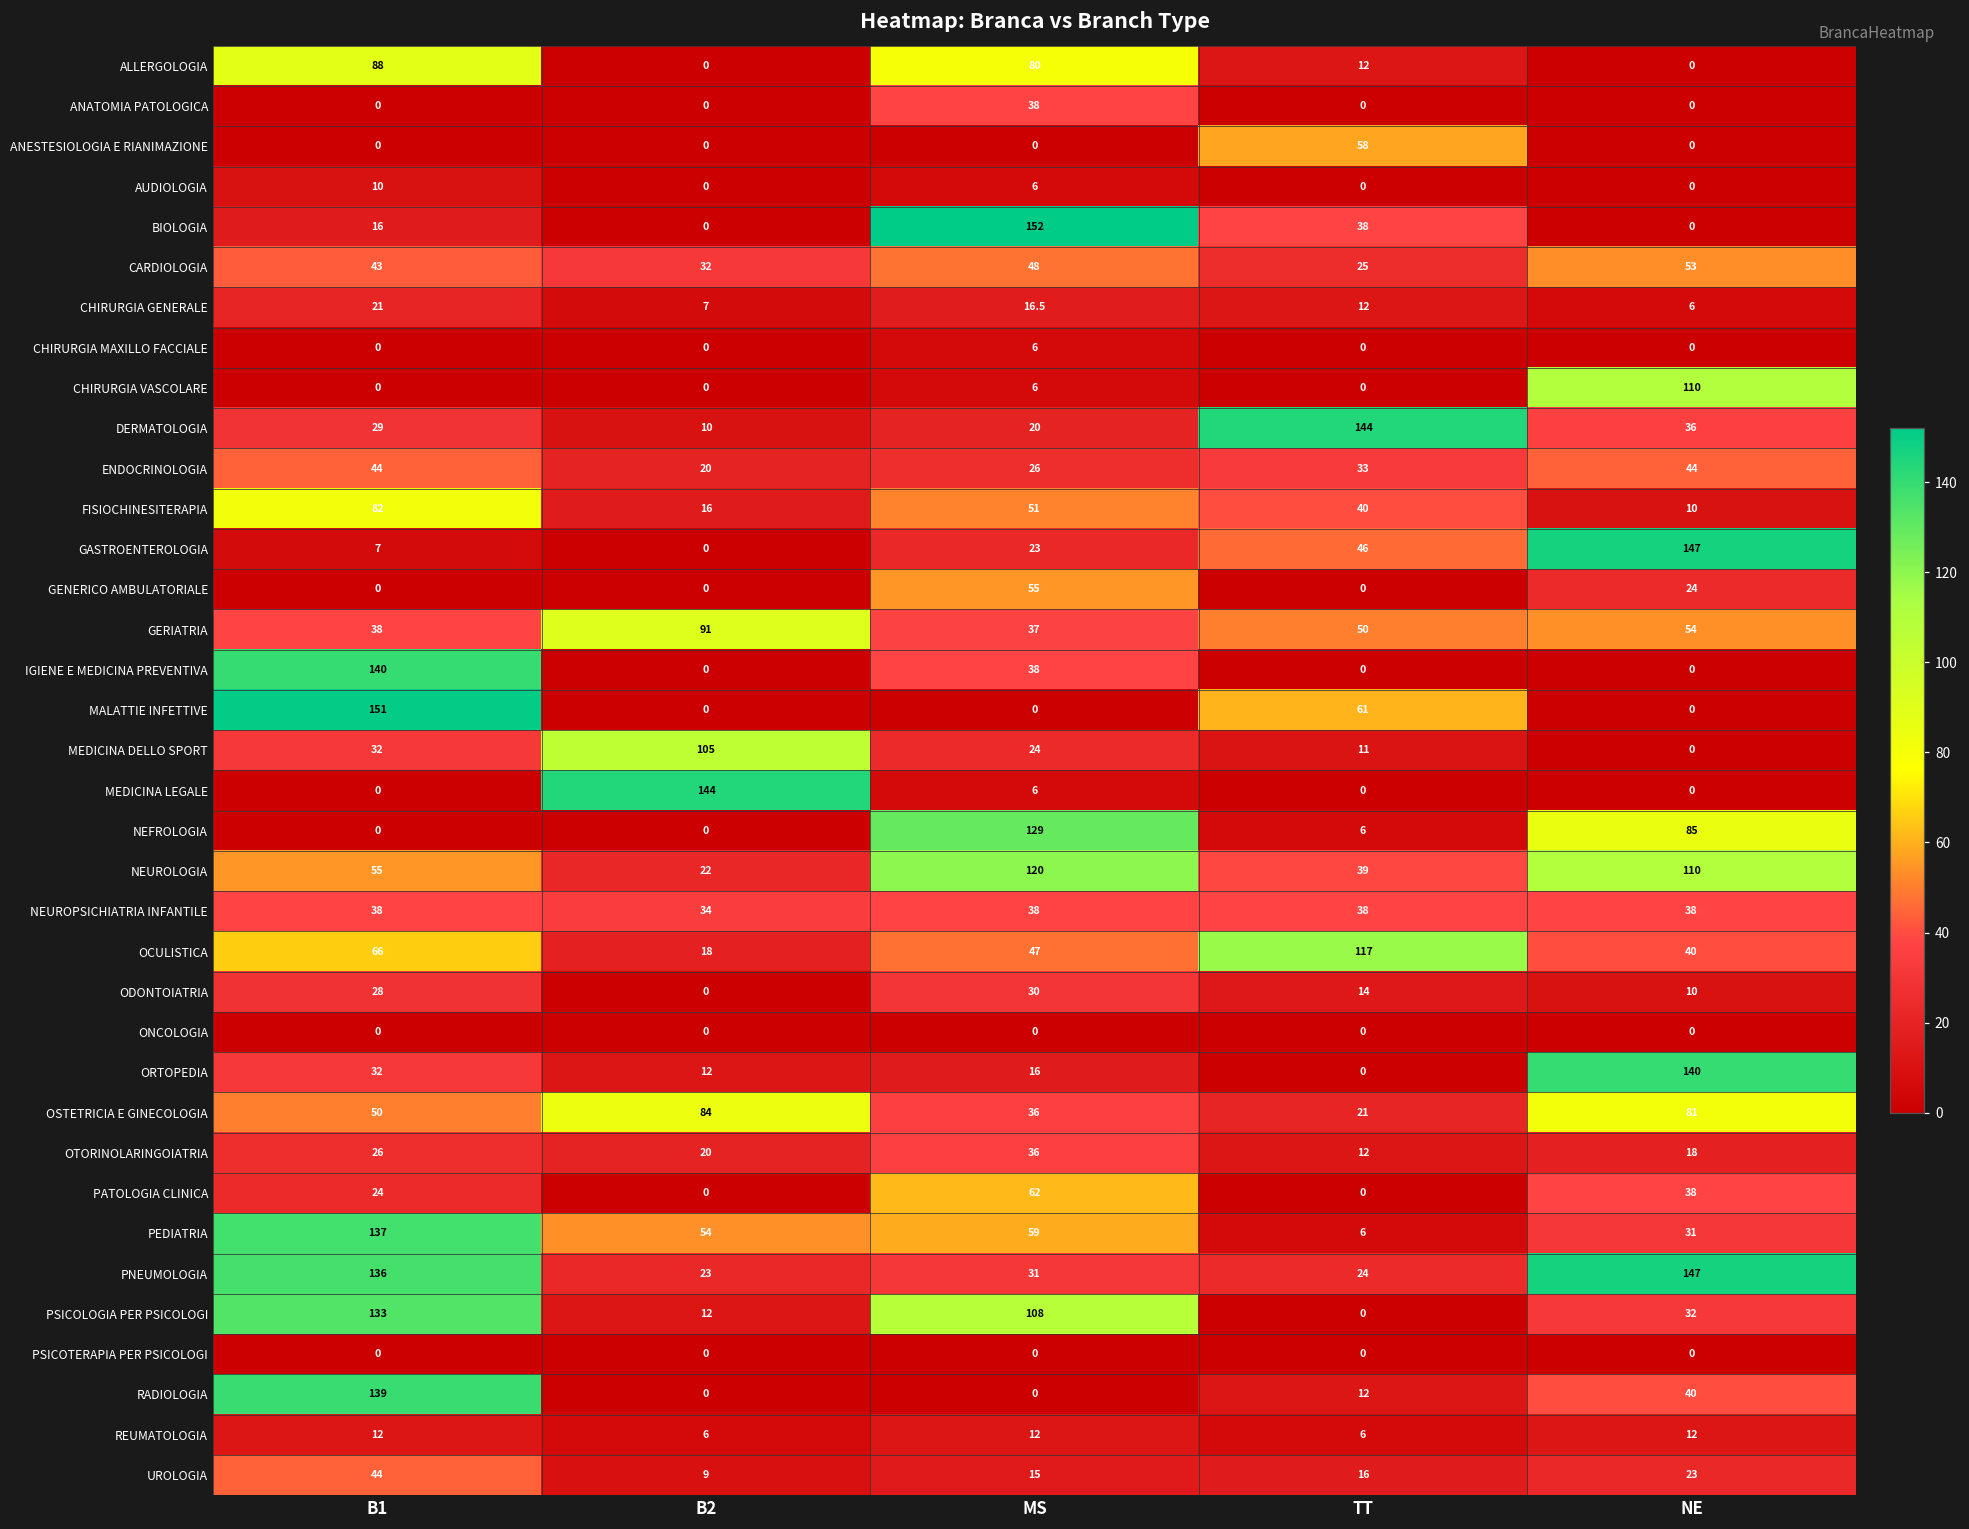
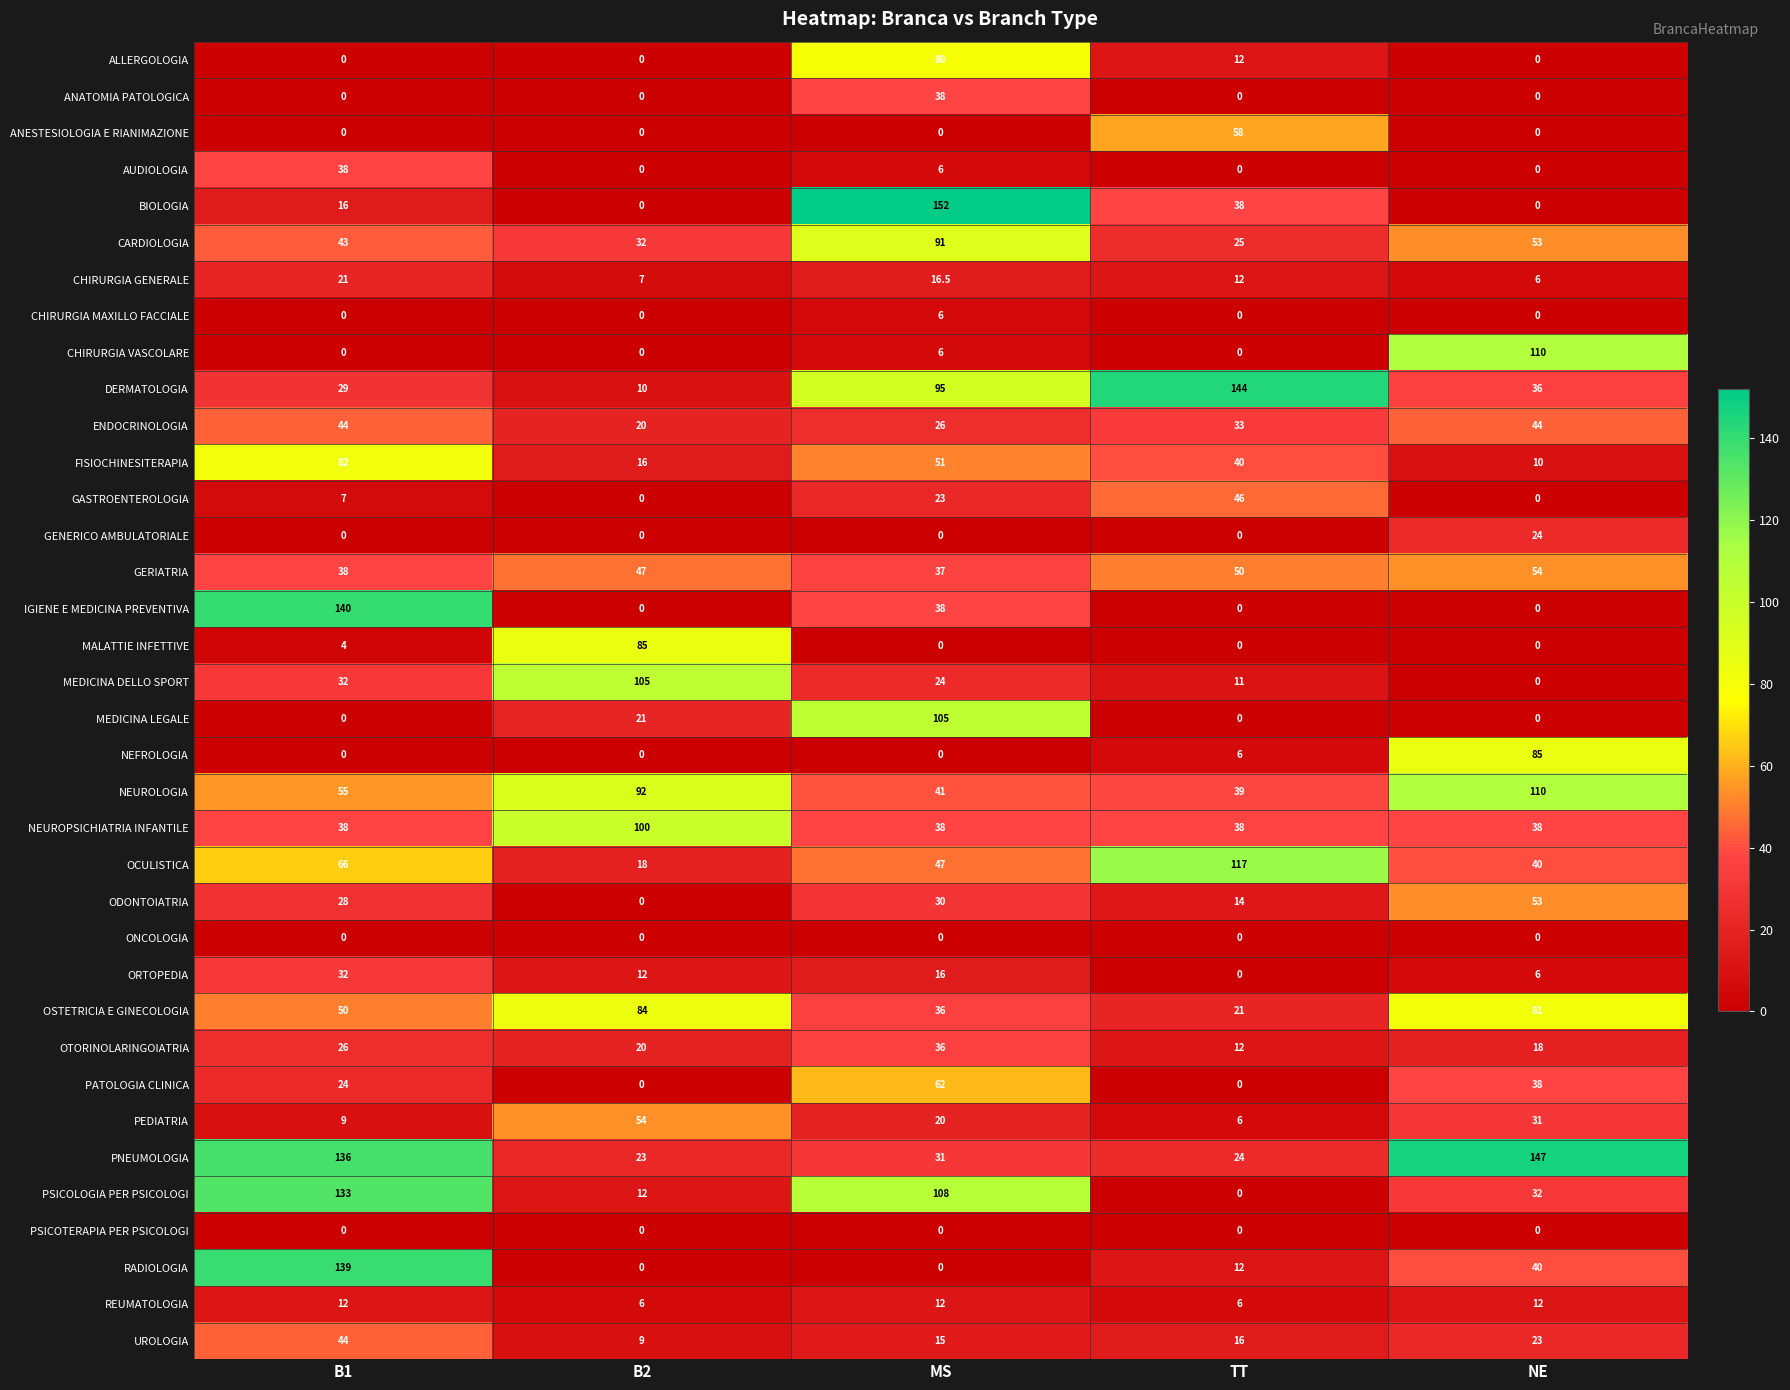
ALLERGOLOGIA, B1: 88 -> 0
AUDIOLOGIA, B1: 10 -> 38
CARDIOLOGIA, MS: 48 -> 91
DERMATOLOGIA, MS: 20 -> 95
GASTROENTEROLOGIA, NE: 147 -> 0
GENERICO AMBULATORIALE, MS: 55 -> 0
GERIATRIA, B2: 91 -> 47
MALATTIE INFETTIVE, B1: 151 -> 4
MALATTIE INFETTIVE, B2: 0 -> 85
MALATTIE INFETTIVE, TT: 61 -> 0
MEDICINA LEGALE, B2: 144 -> 21
MEDICINA LEGALE, MS: 6 -> 105
NEFROLOGIA, MS: 129 -> 0
NEUROLOGIA, B2: 22 -> 92
NEUROLOGIA, MS: 120 -> 41
NEUROPSICHIATRIA INFANTILE, B2: 34 -> 100
ODONTOIATRIA, NE: 10 -> 53
ORTOPEDIA, NE: 140 -> 6
PEDIATRIA, B1: 137 -> 9
PEDIATRIA, MS: 59 -> 20
